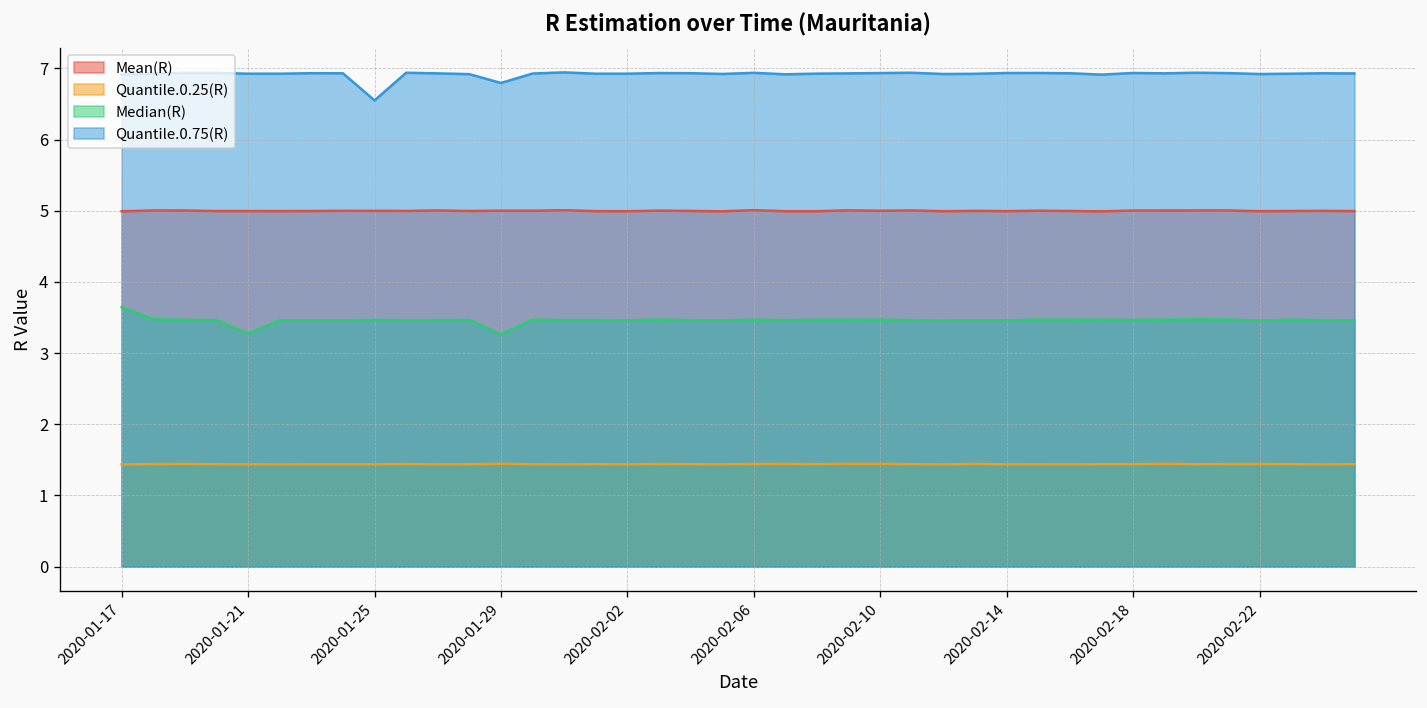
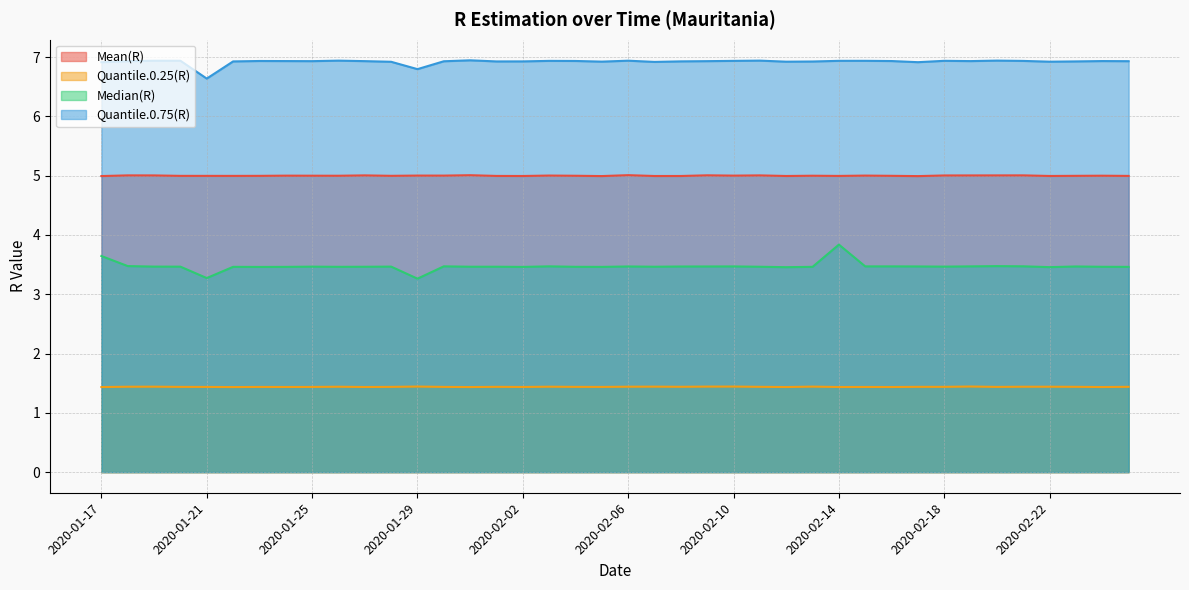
Quantile.0.75(R), 2020-01-21: 6.9 -> 6.6
Quantile.0.75(R), 2020-01-25: 6.6 -> 6.9
Median(R), 2020-02-14: 3.5 -> 3.8
